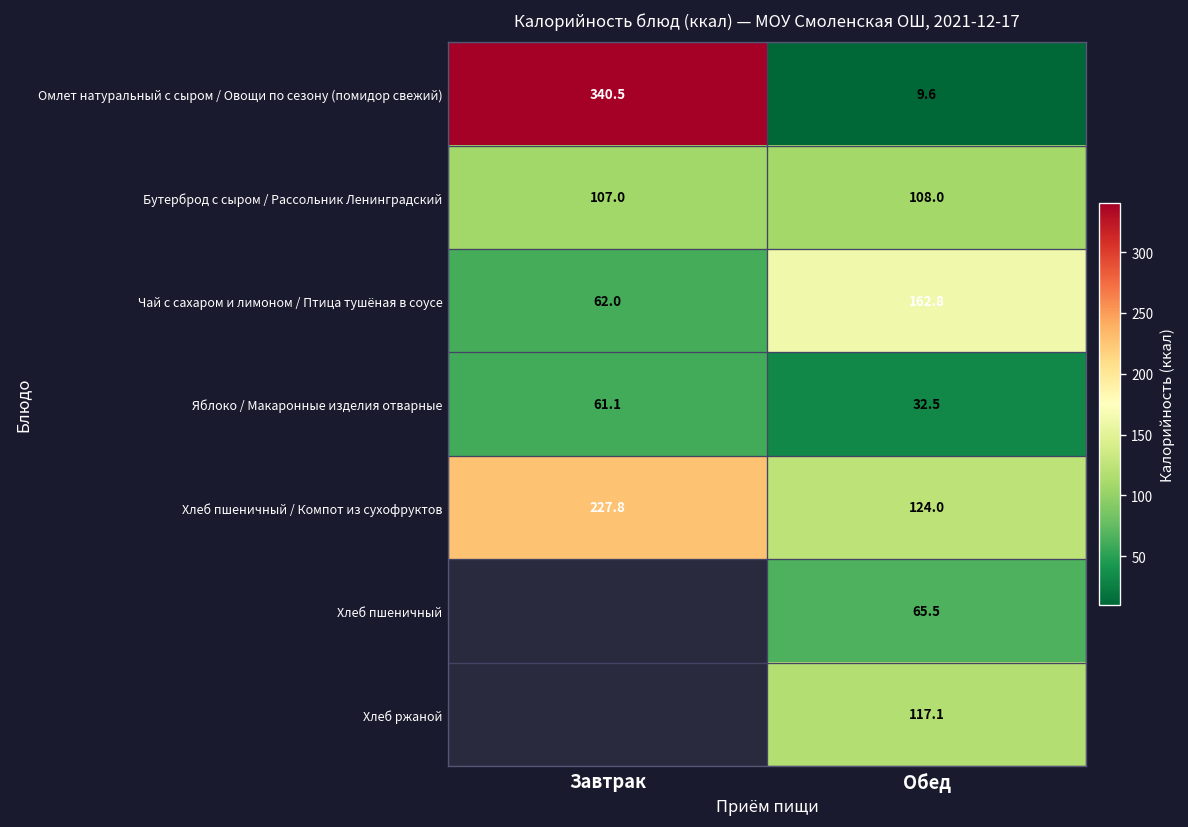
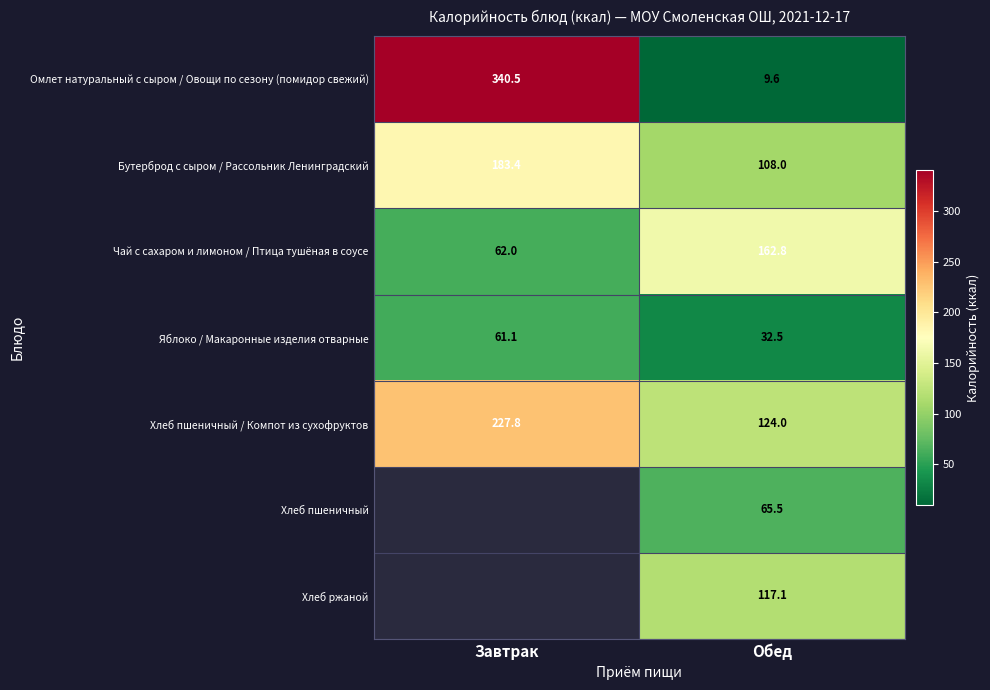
Бутерброд с сыром / Рассольник Ленинградский, Завтрак: 107.0 -> 183.4
